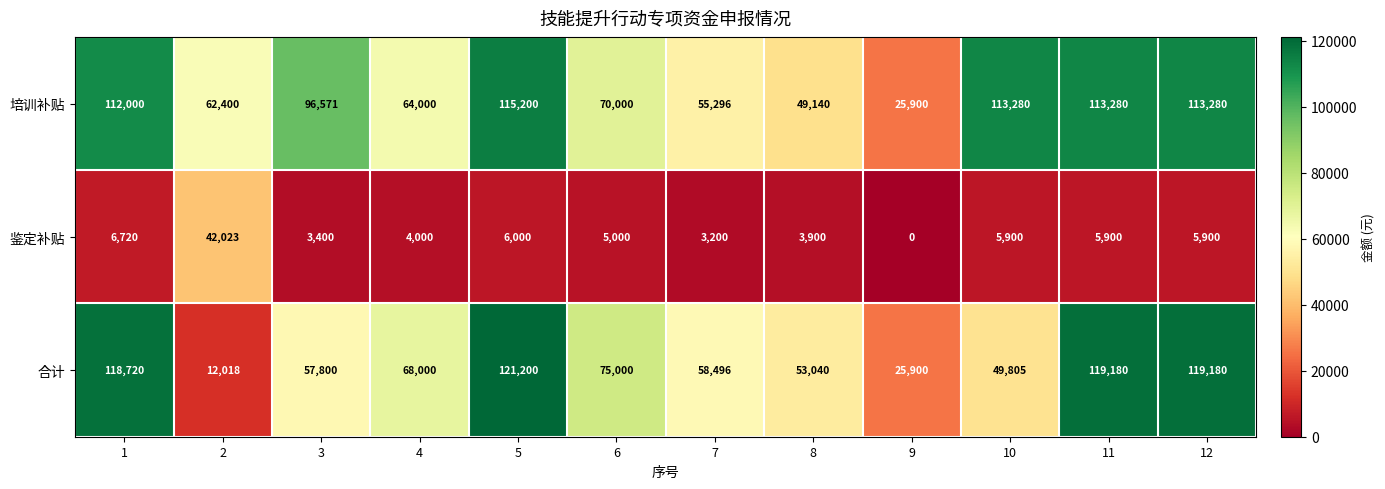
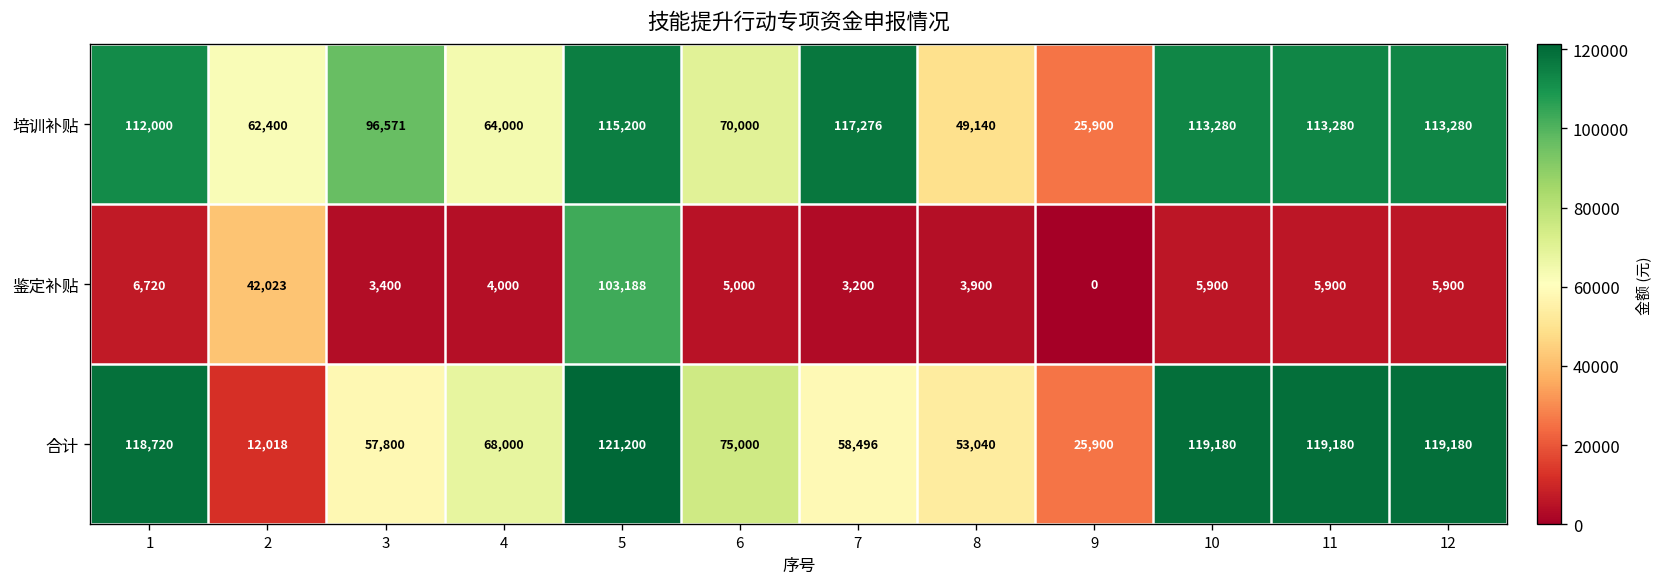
培训补贴, 7: 55,296 -> 117,276
鉴定补贴, 5: 6,000 -> 103,188
合计, 10: 49,805 -> 119,180
